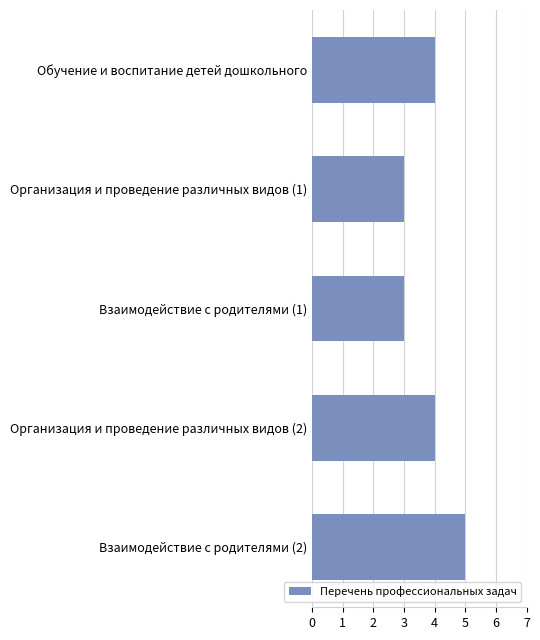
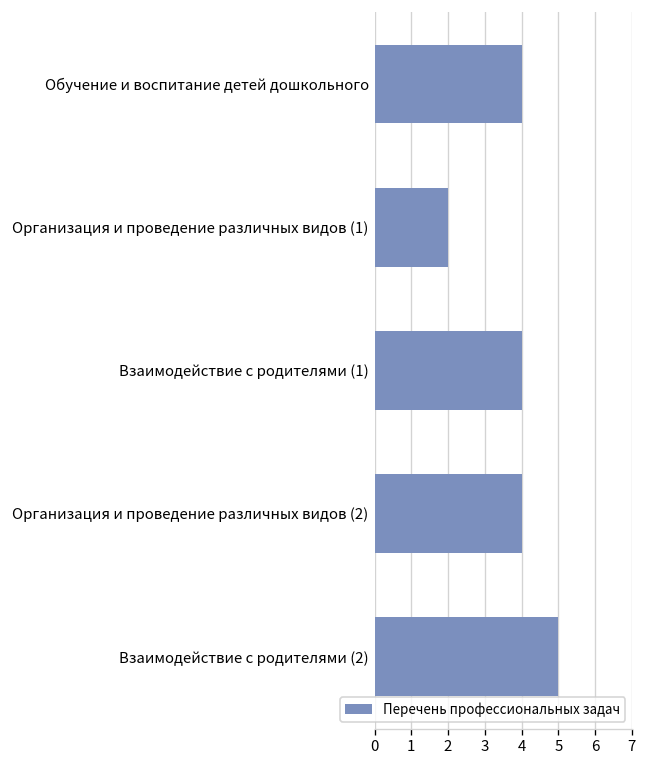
Организация и проведение различных видов (1): 3 -> 2
Взаимодействие с родителями (1): 3 -> 4
